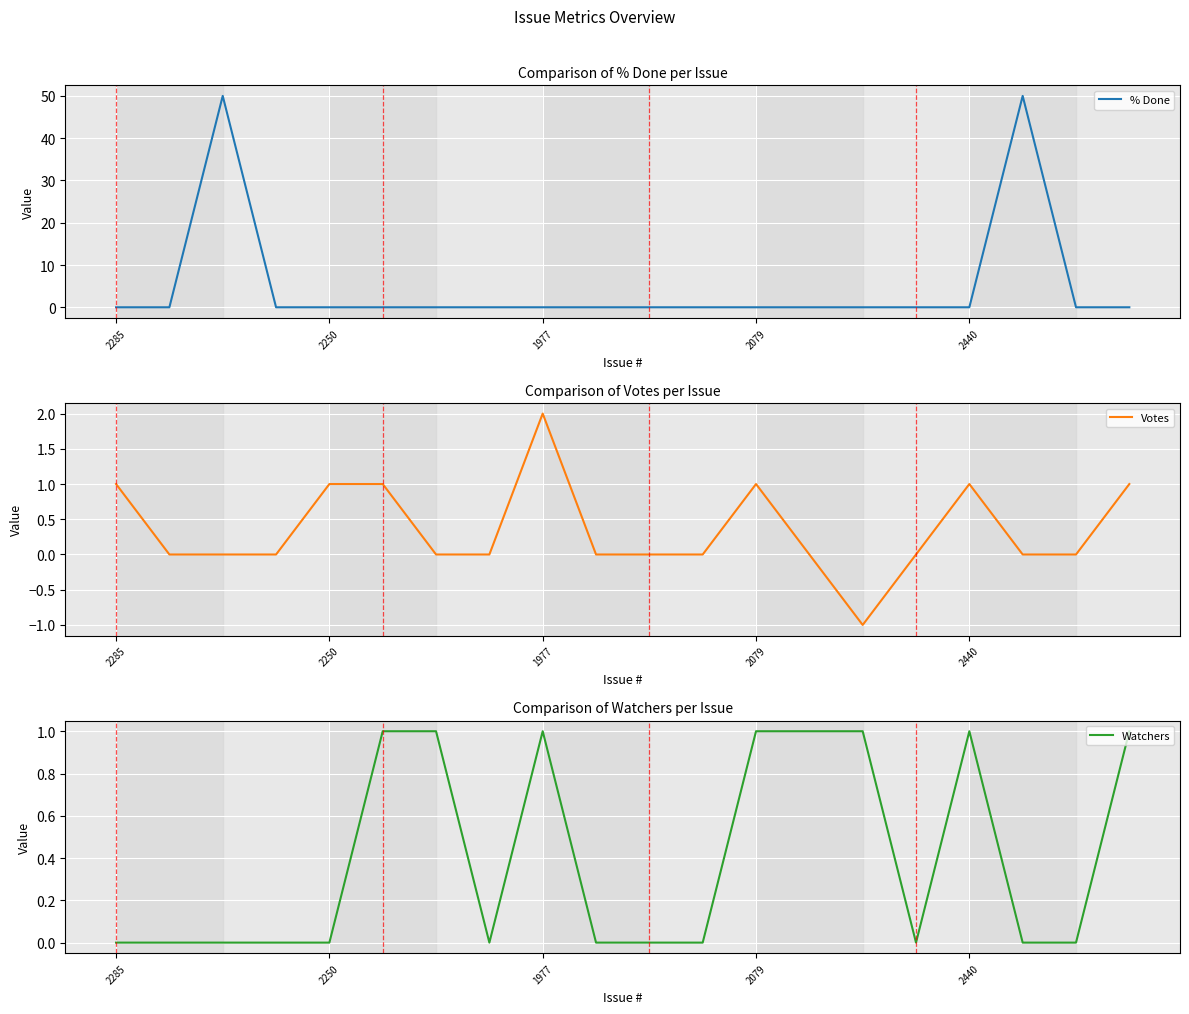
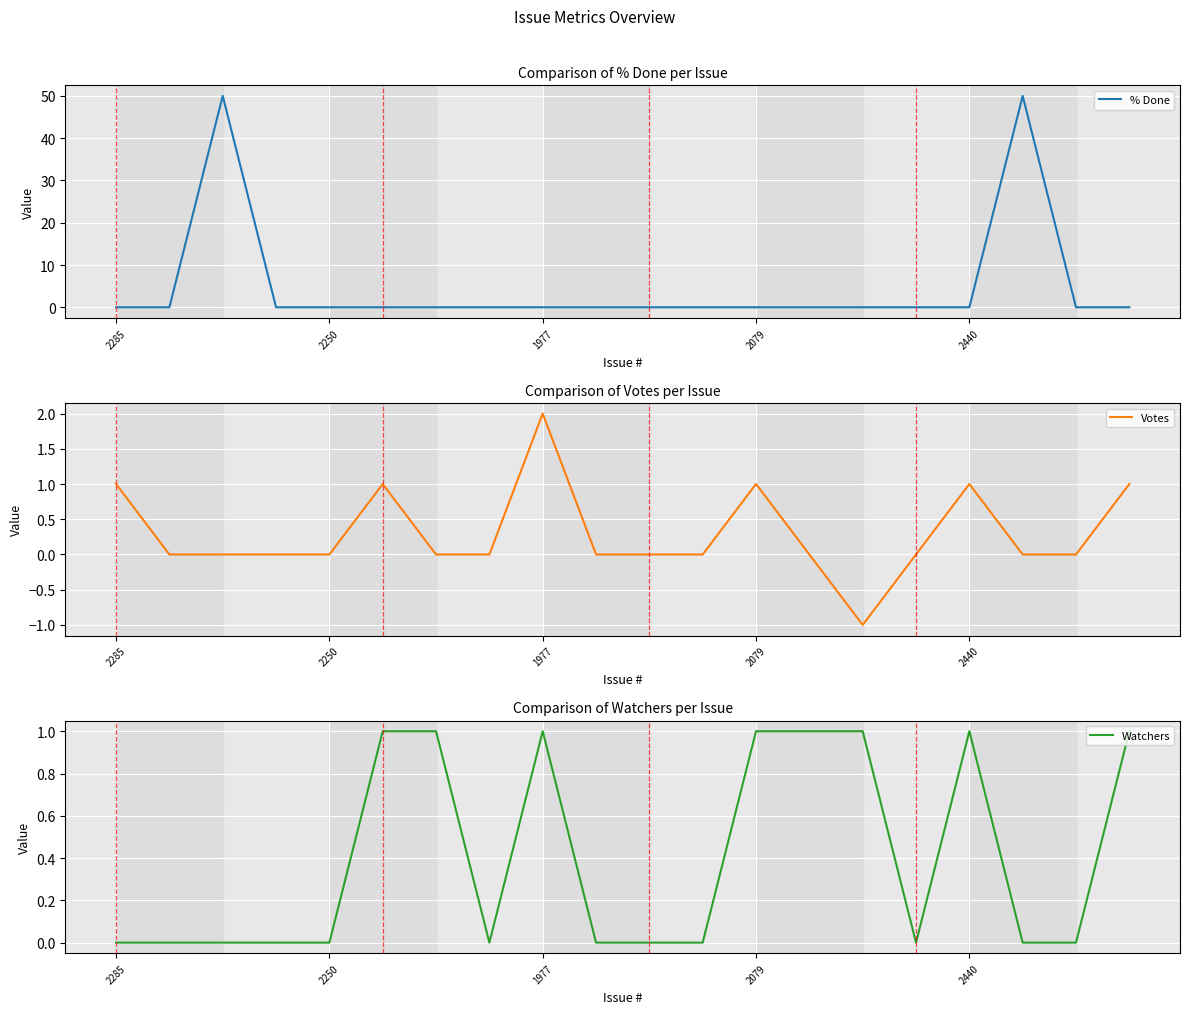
Comparison of Votes per Issue, 2250: 1 -> 0
